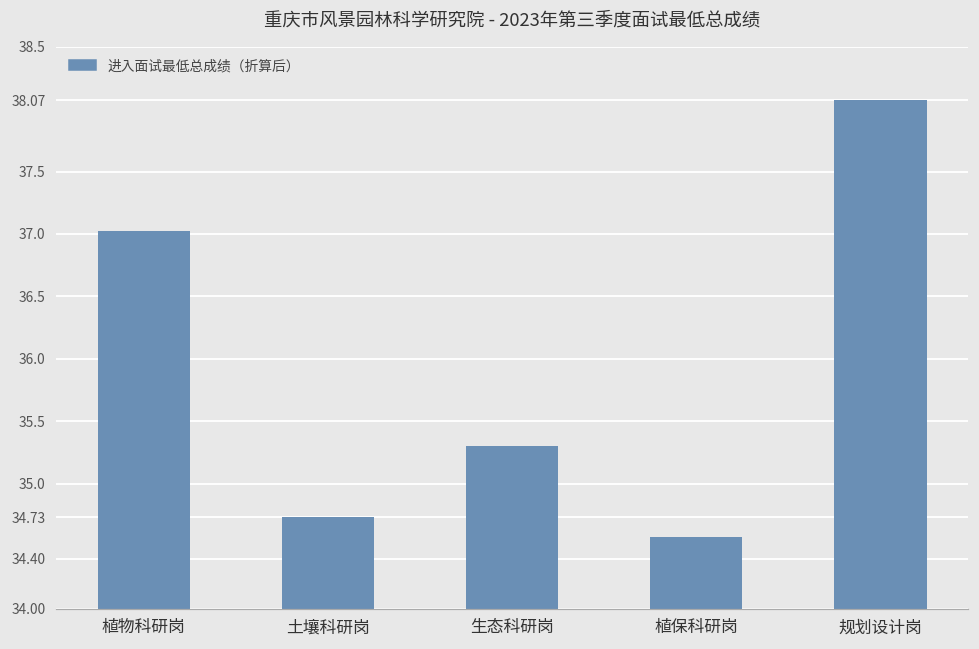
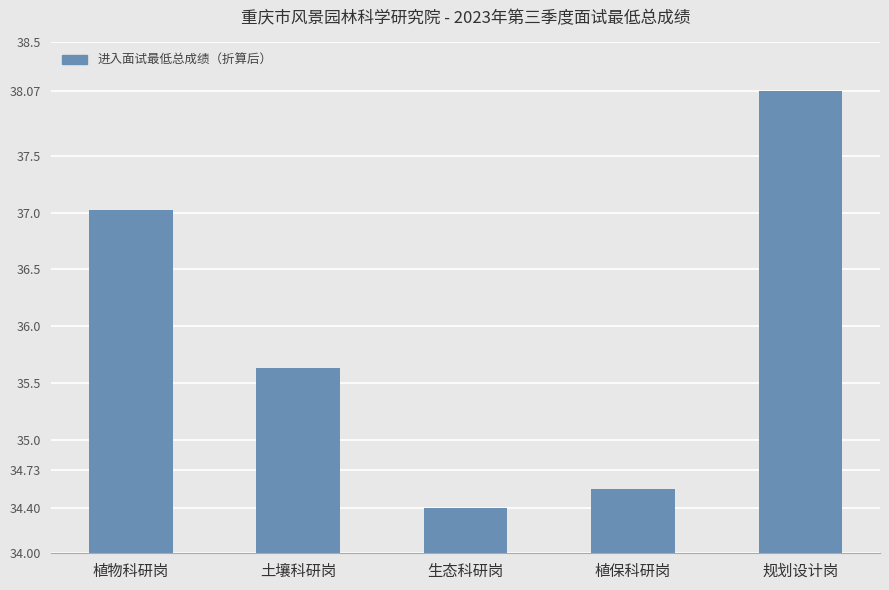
土壤科研岗: 34.73 -> 35.63
生态科研岗: 35.3 -> 34.4
